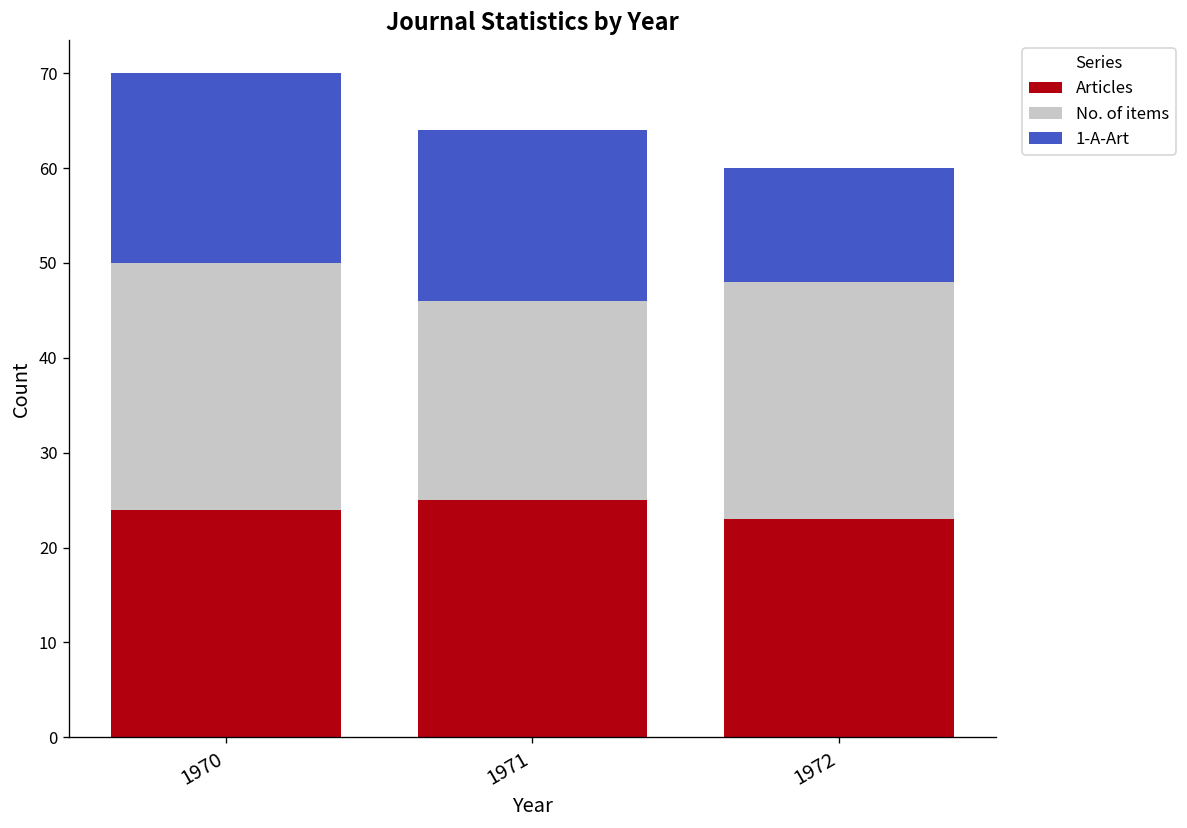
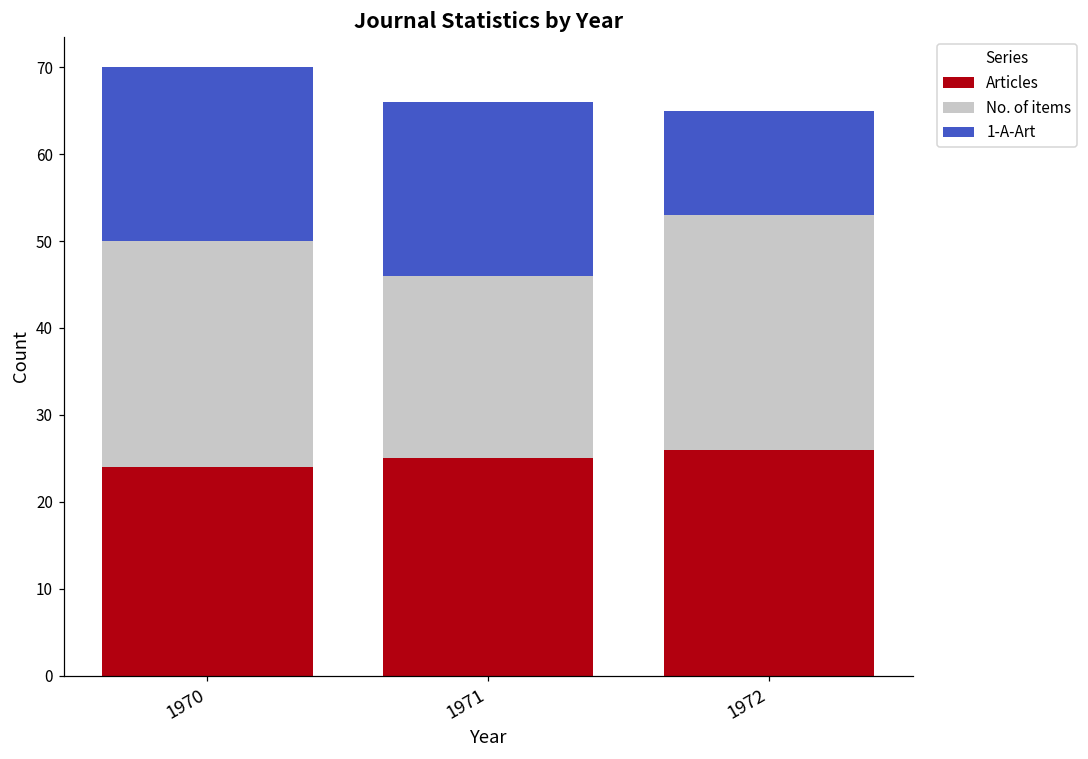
1-A-Art, 1971: 18 -> 20
Articles, 1972: 23 -> 26
No. of items, 1972: 25 -> 27
